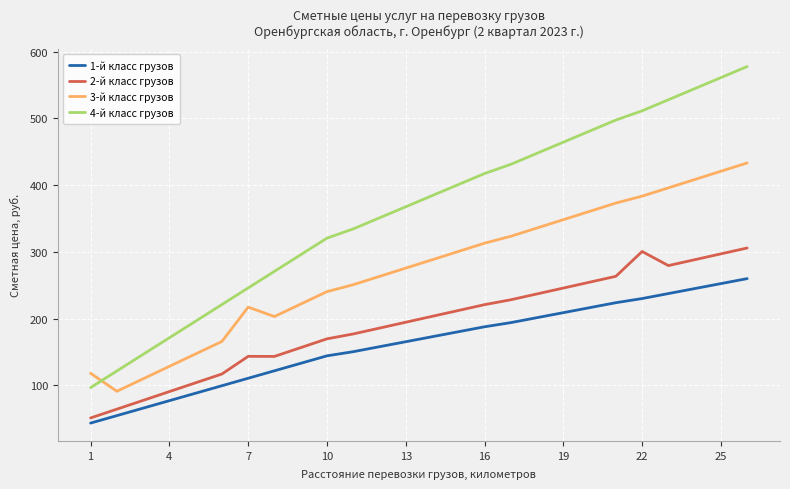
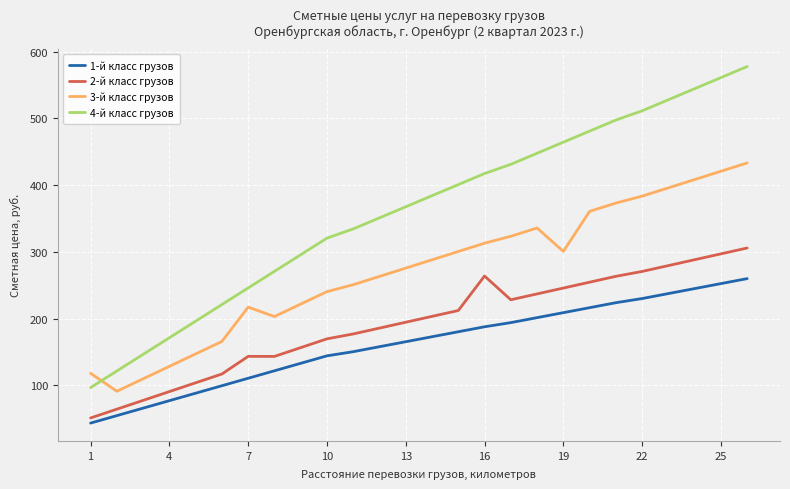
2-й класс грузов, 16: 220 -> 260
3-й класс грузов, 19: 350 -> 300
2-й класс грузов, 22: 300 -> 270
